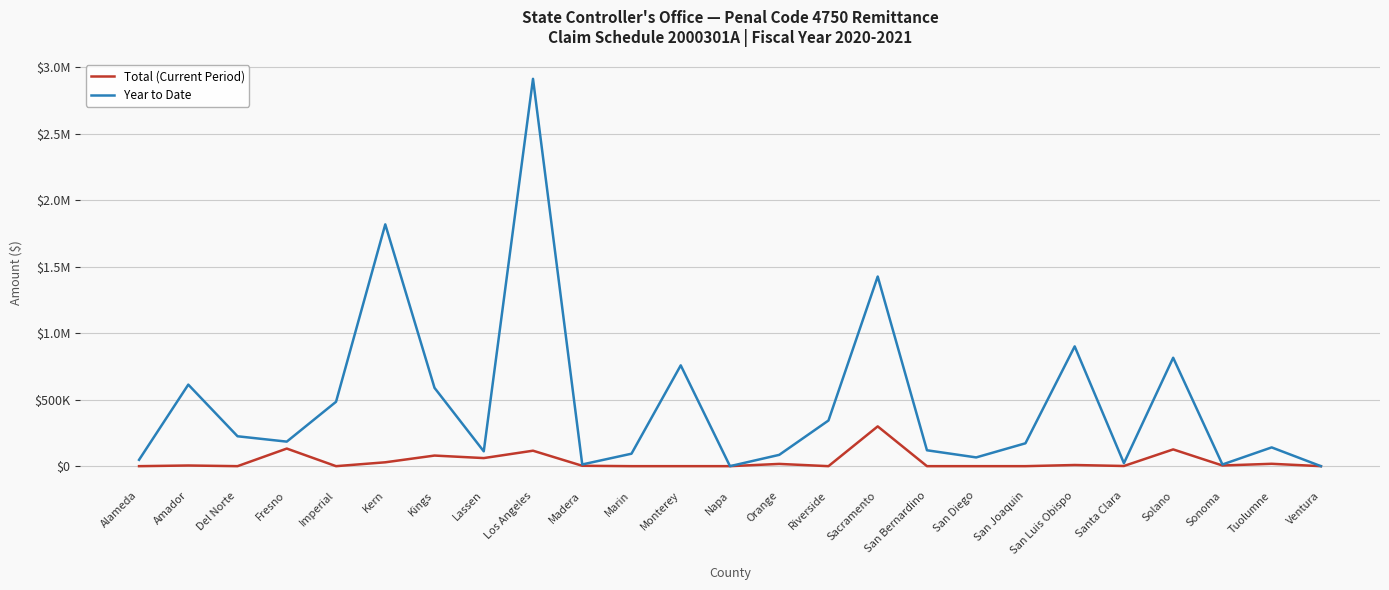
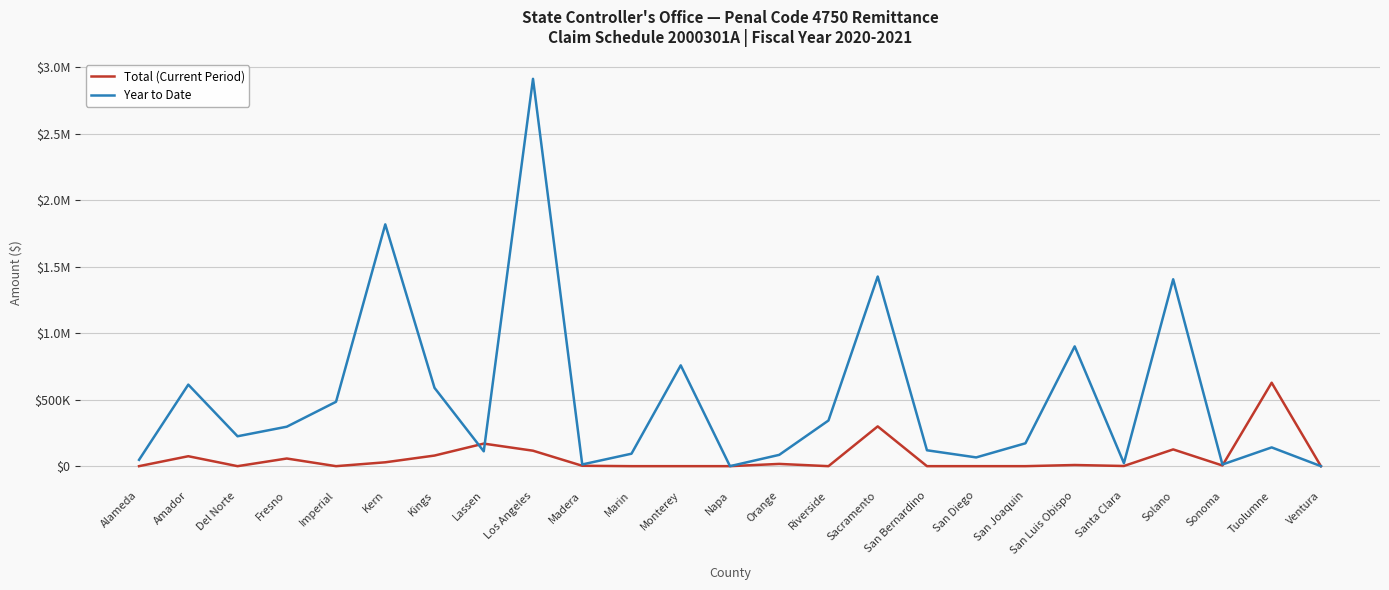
Total (Current Period), Amador: $10000 -> $70000
Total (Current Period), Fresno: $130000 -> $60000
Year to Date, Fresno: $180000 -> $300000
Total (Current Period), Lassen: $60000 -> $170000
Year to Date, Solano: $820000 -> $1410000
Total (Current Period), Tuolumne: $20000 -> $630000
